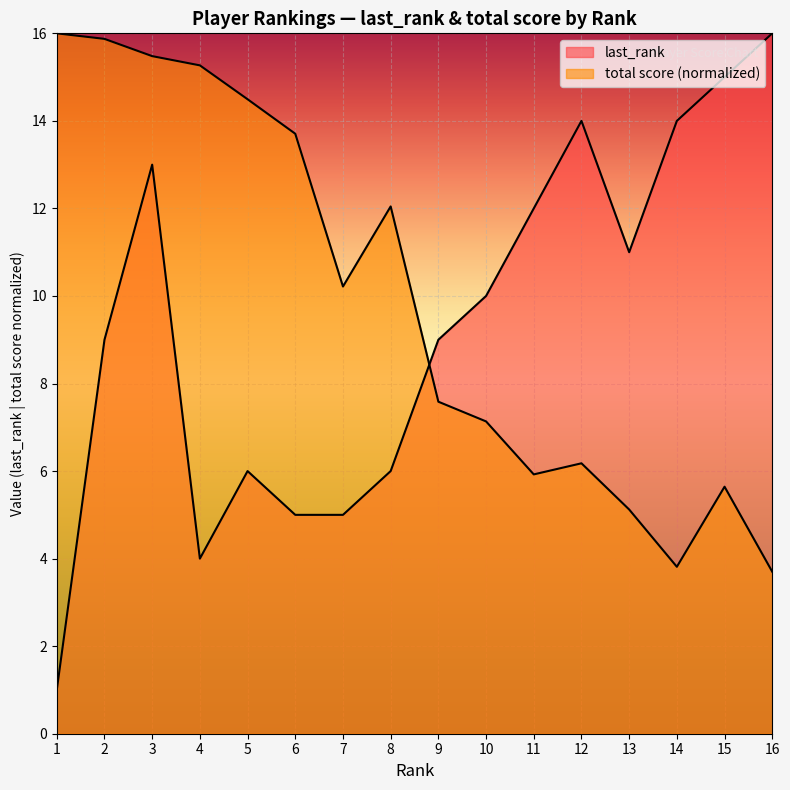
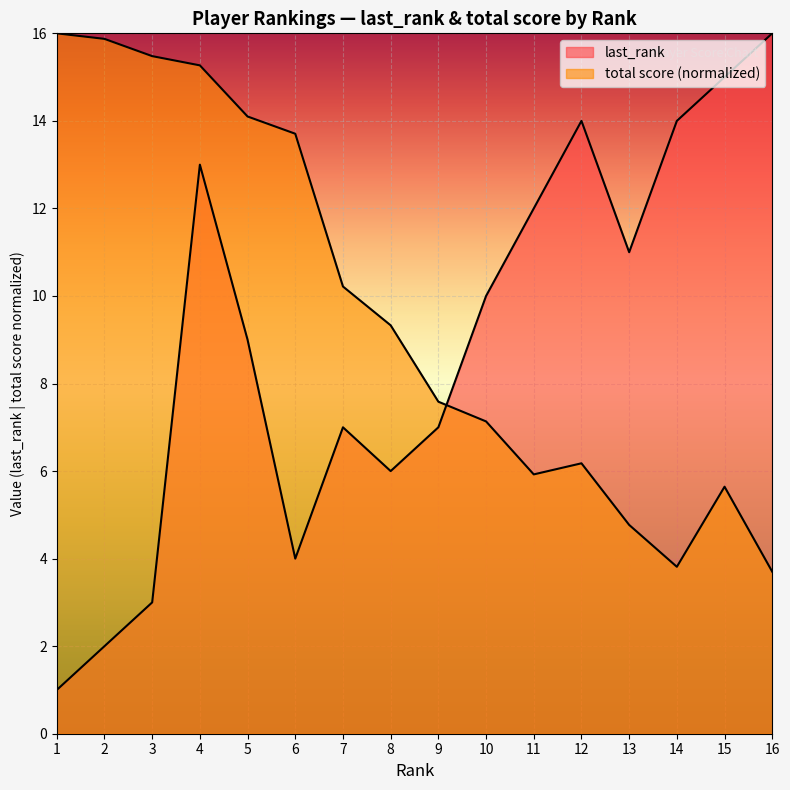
last_rank, 2: 9 -> 2
last_rank, 3: 13 -> 3
last_rank, 4: 4 -> 13
last_rank, 5: 6 -> 9
total score (normalized), 5: 14.5 -> 14.1
last_rank, 6: 5 -> 4
last_rank, 7: 5 -> 7
total score (normalized), 8: 12.0 -> 9.3
last_rank, 9: 9 -> 7
total score (normalized), 13: 5.1 -> 4.8
